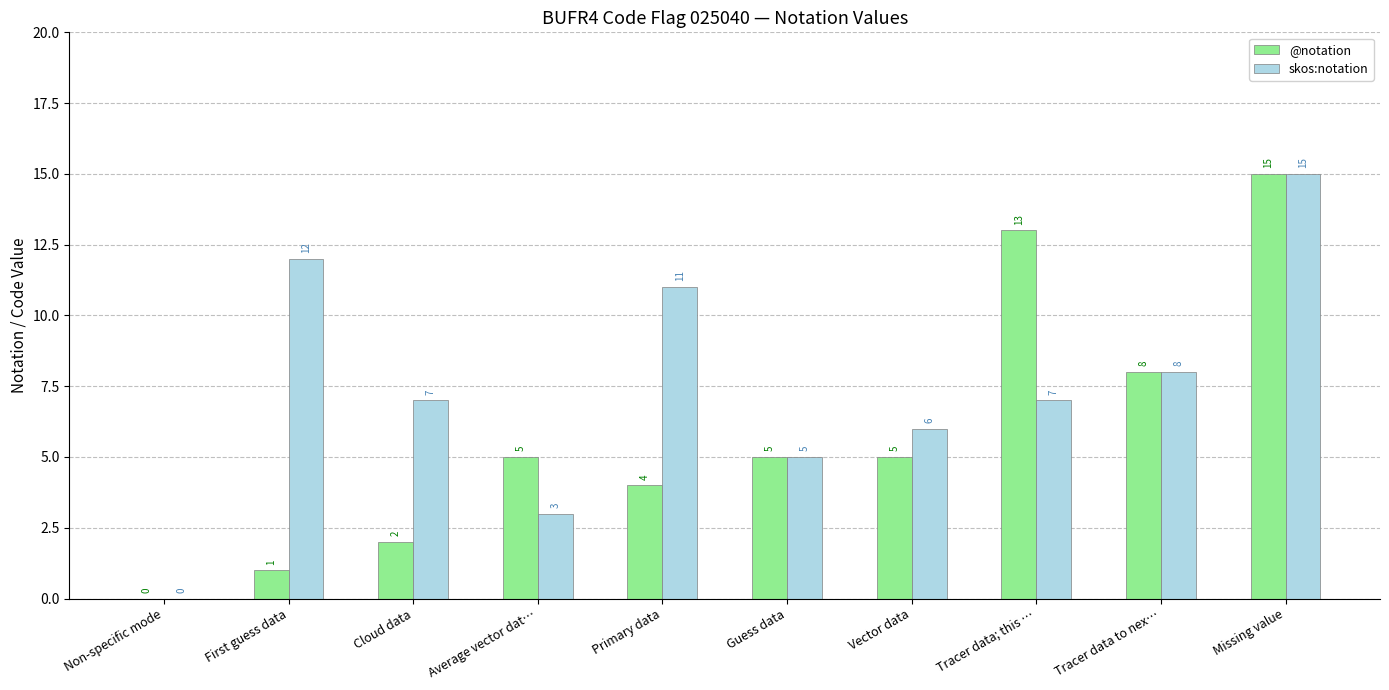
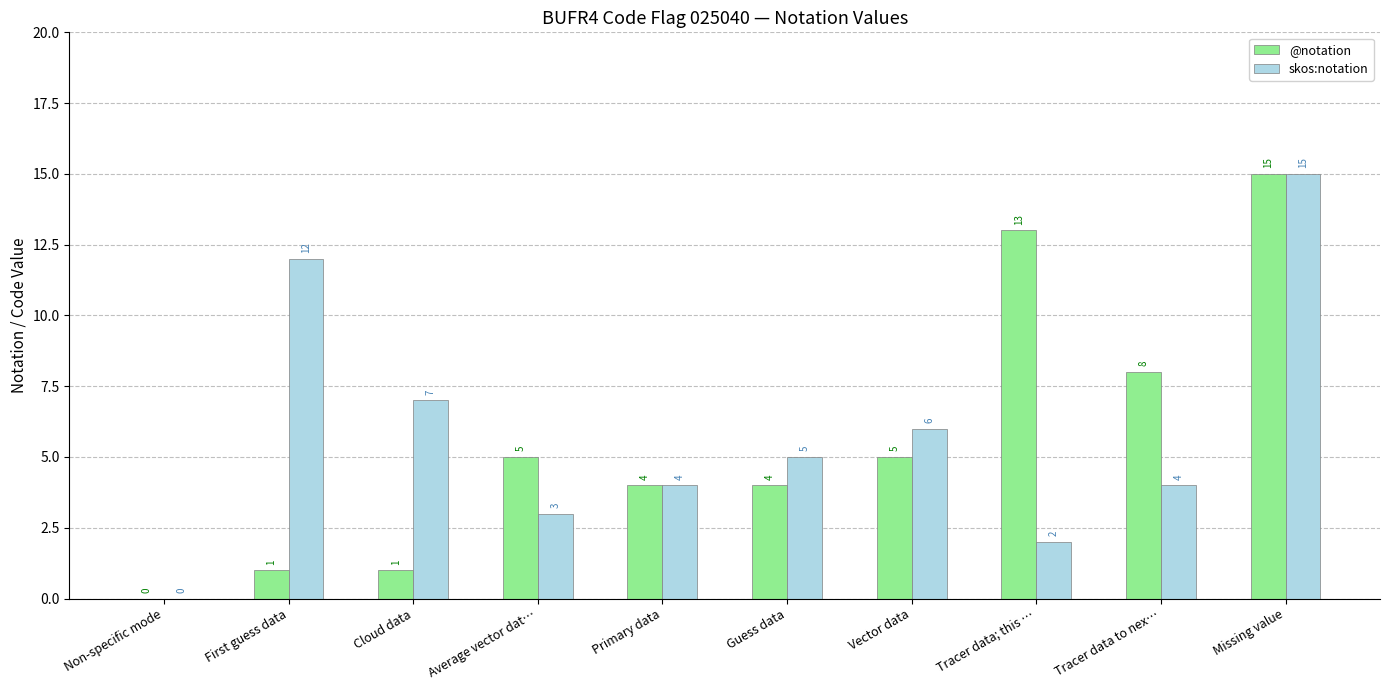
@notation, Cloud data: 2 -> 1
skos:notation, Primary data: 11 -> 4
@notation, Guess data: 5 -> 4
skos:notation, Tracer data; this …: 7 -> 2
skos:notation, Tracer data to nex…: 8 -> 4
